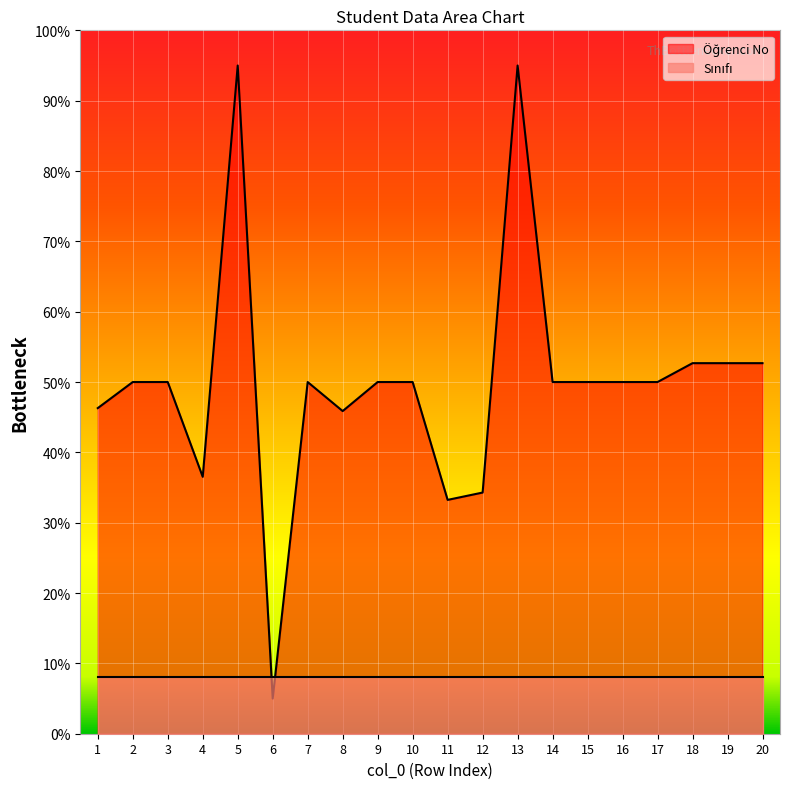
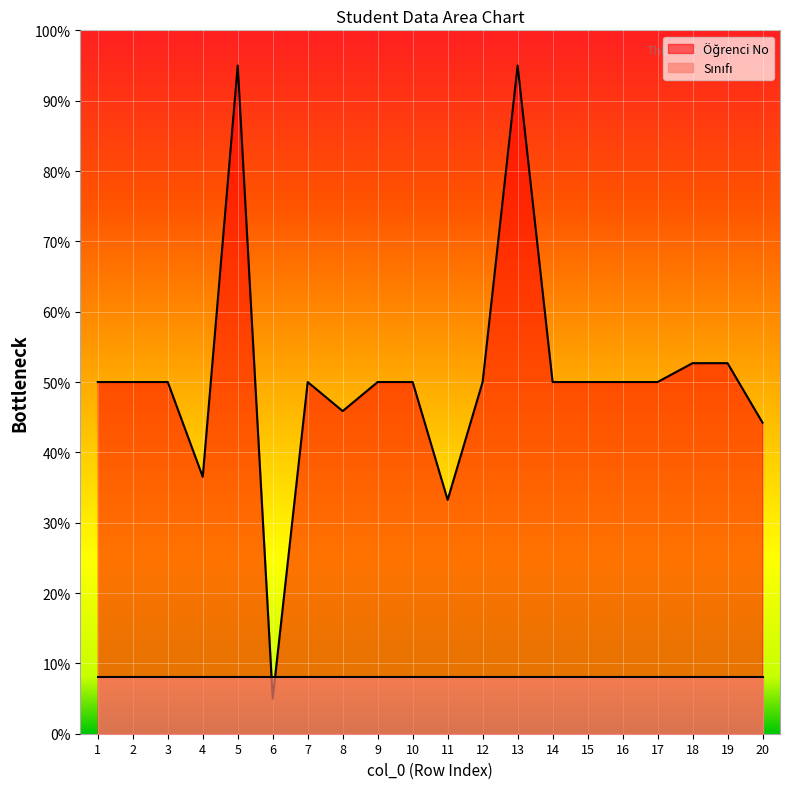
Öğrenci No, 1: 46% -> 50%
Öğrenci No, 12: 34% -> 50%
Öğrenci No, 20: 53% -> 44%
